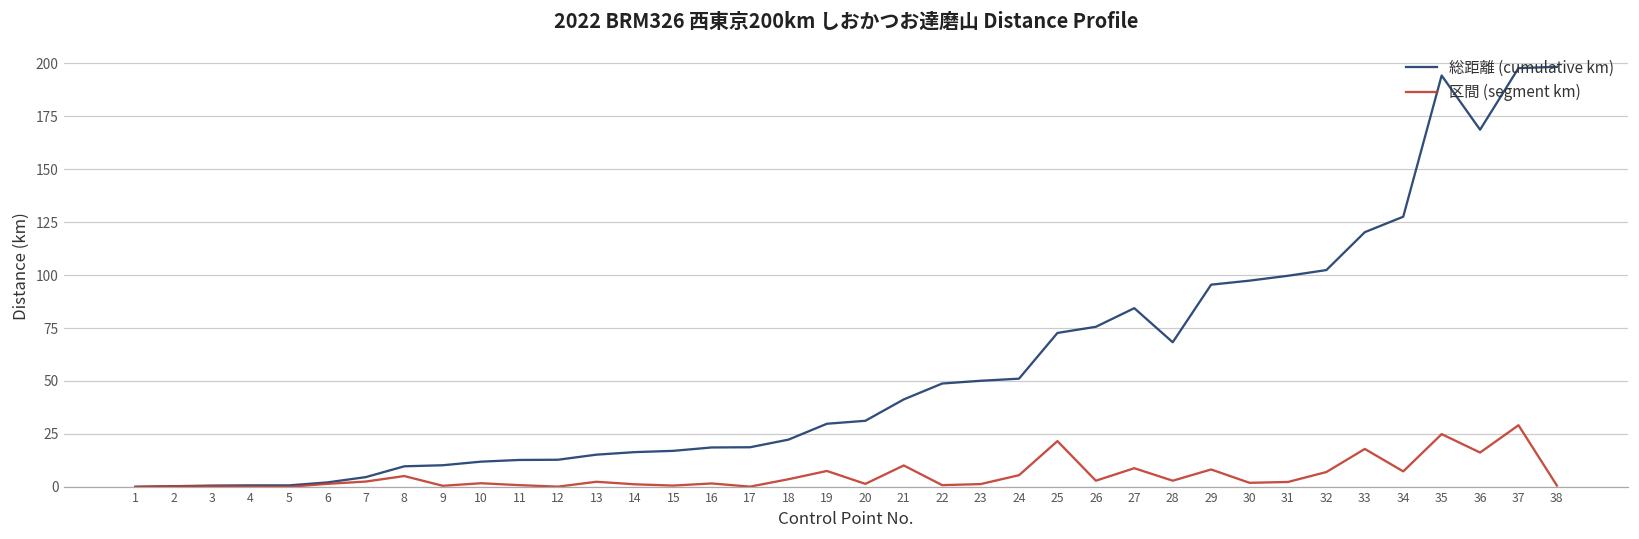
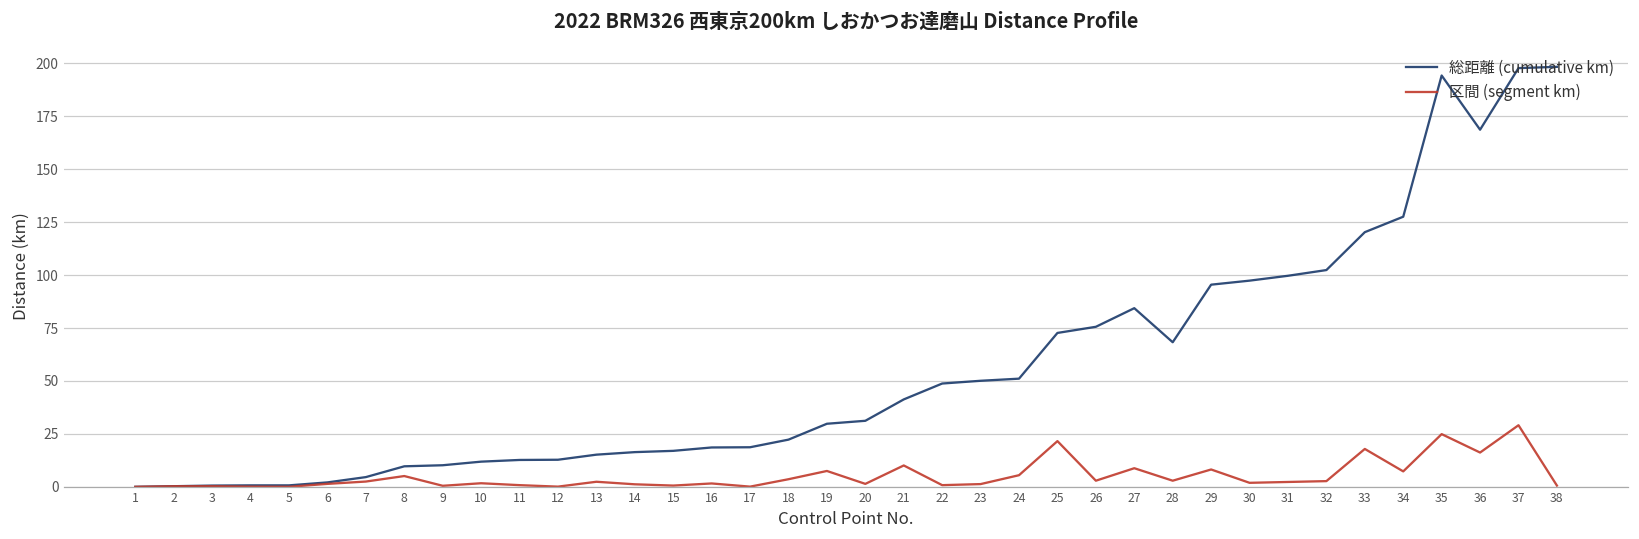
区間 (segment km), 32: 7 -> 3
